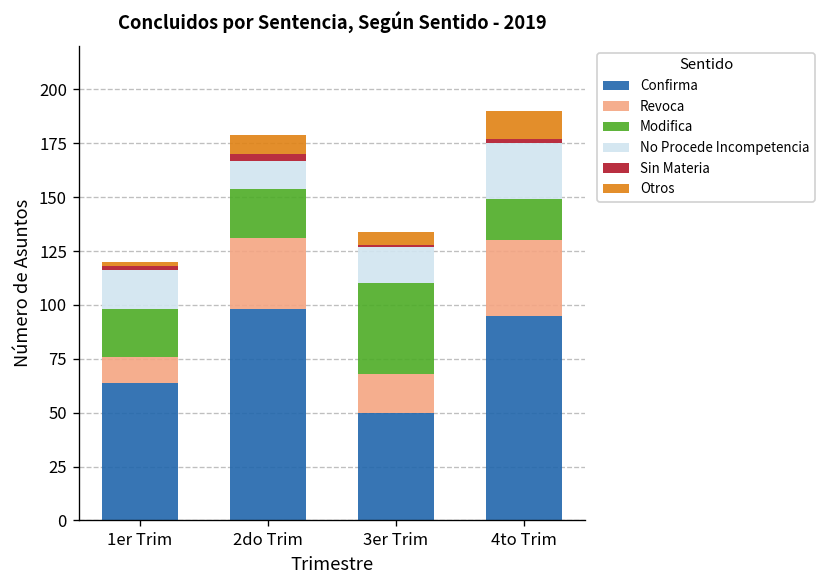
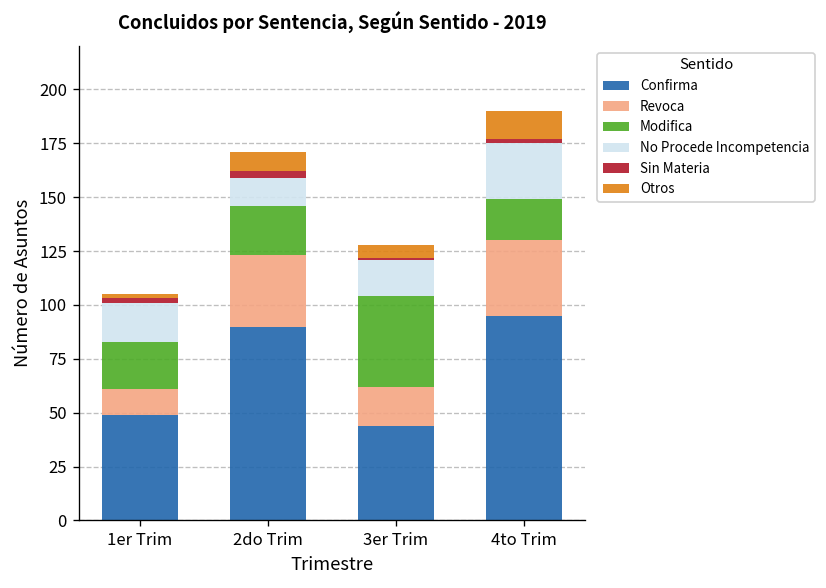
Confirma, 1er Trim: 64 -> 49
Confirma, 2do Trim: 98 -> 90
Confirma, 3er Trim: 50 -> 44
